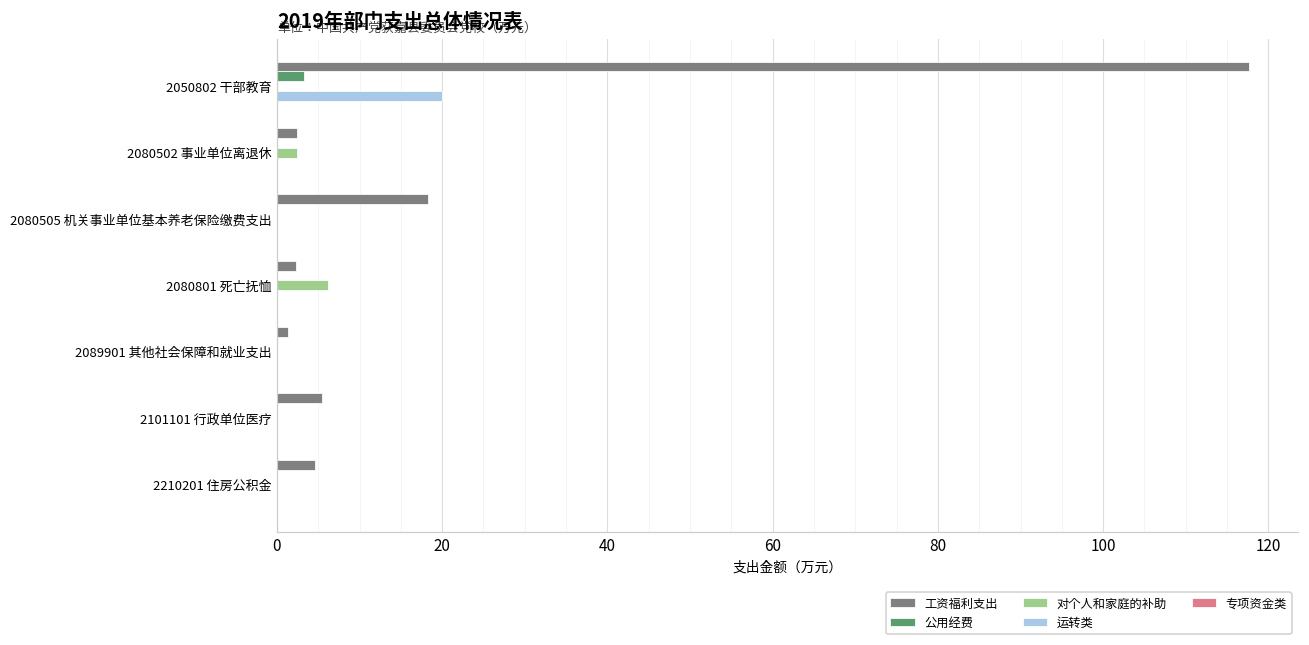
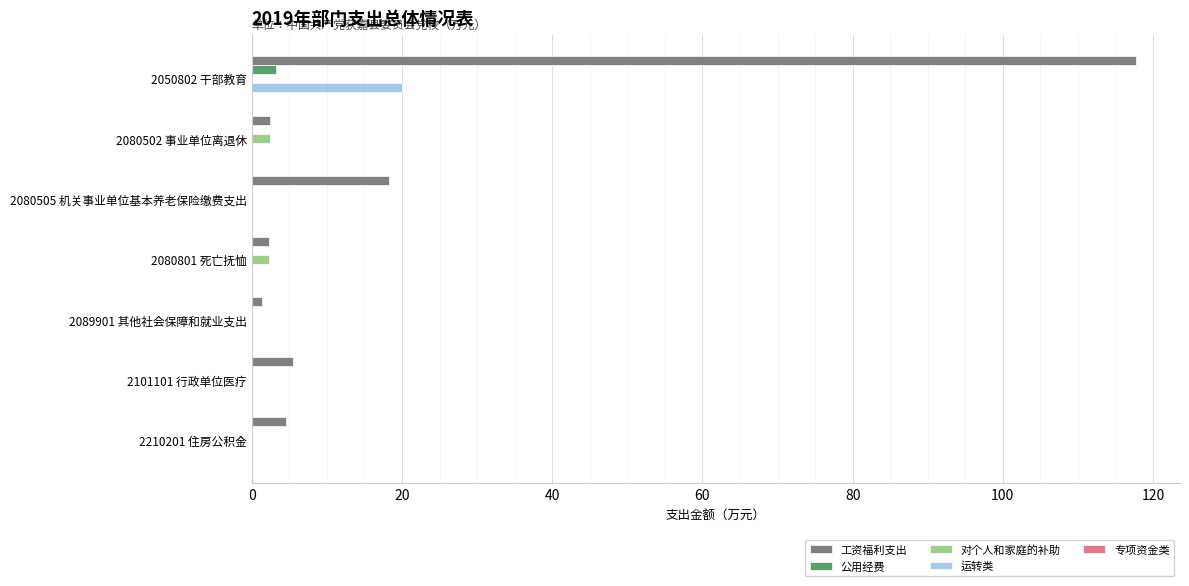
对个人和家庭的补助, 2080801 死亡抚恤: 6 -> 2
